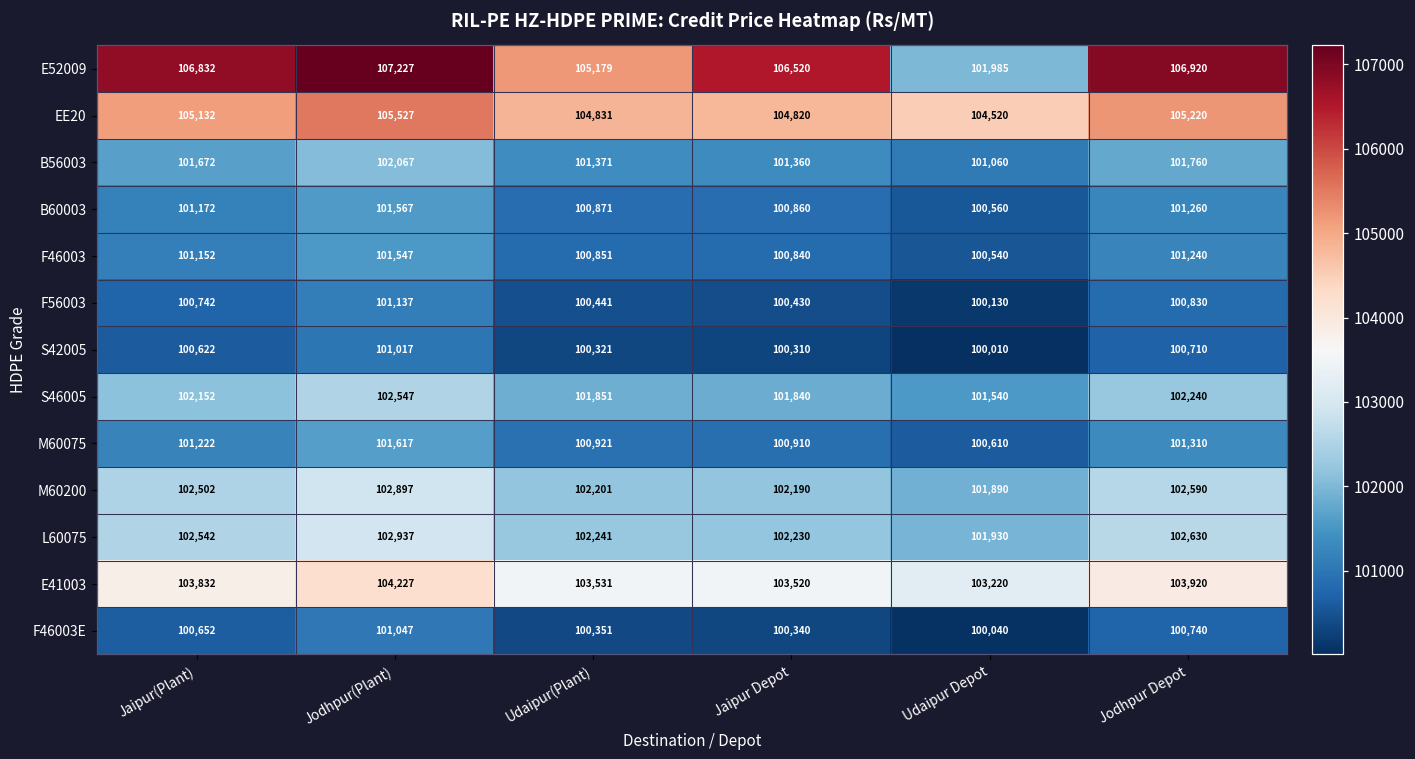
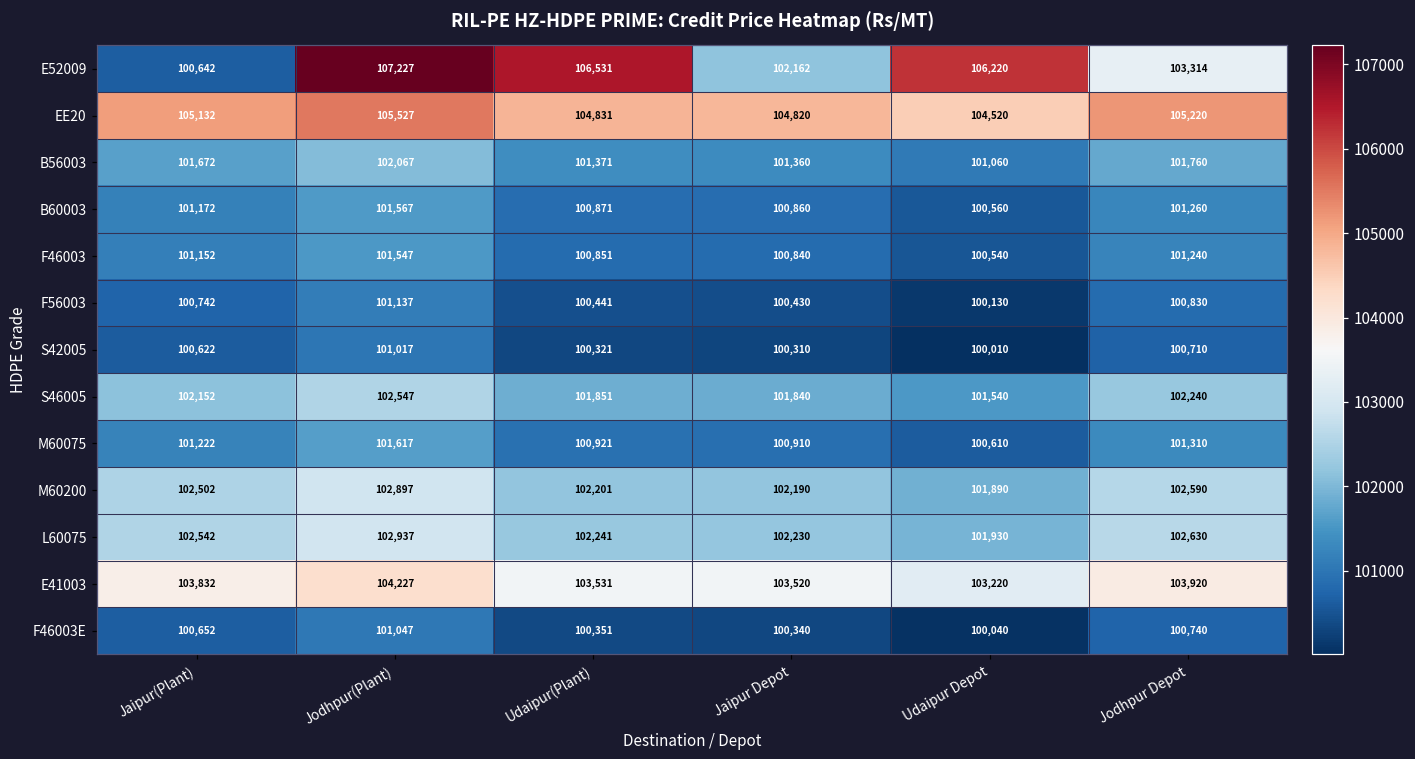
E52009, Jaipur(Plant): 106,832 -> 100,642
E52009, Udaipur(Plant): 105,179 -> 106,531
E52009, Jaipur Depot: 106,520 -> 102,162
E52009, Udaipur Depot: 101,985 -> 106,220
E52009, Jodhpur Depot: 106,920 -> 103,314
